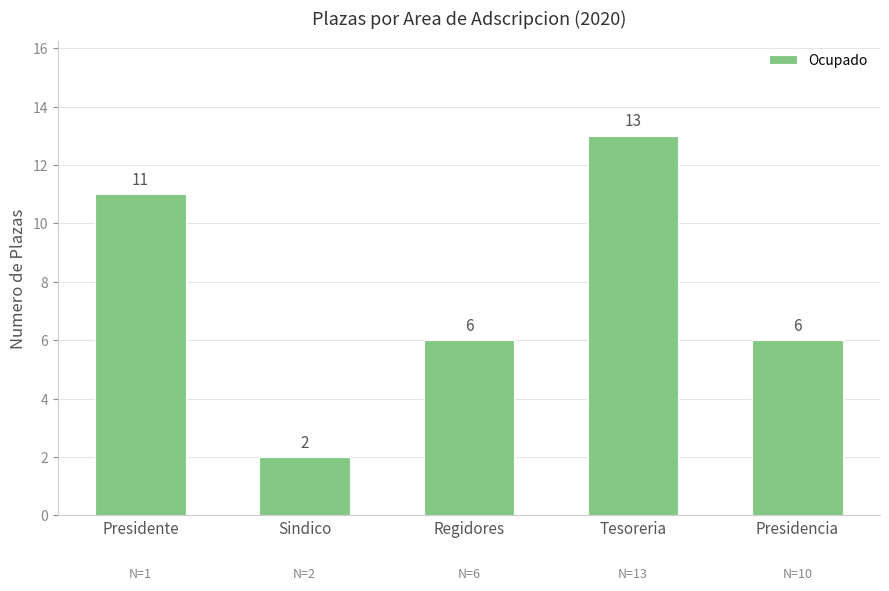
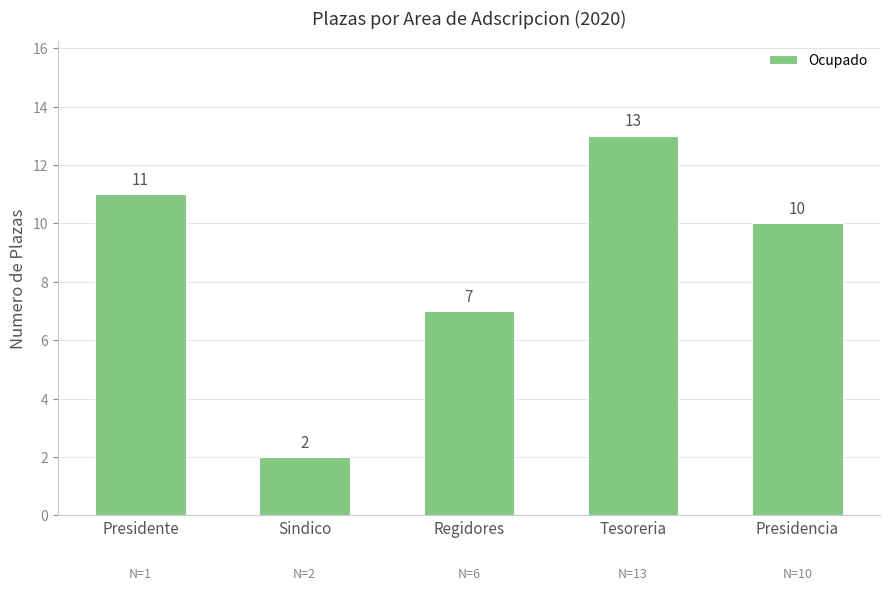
Regidores: 6 -> 7
Presidencia: 6 -> 10
